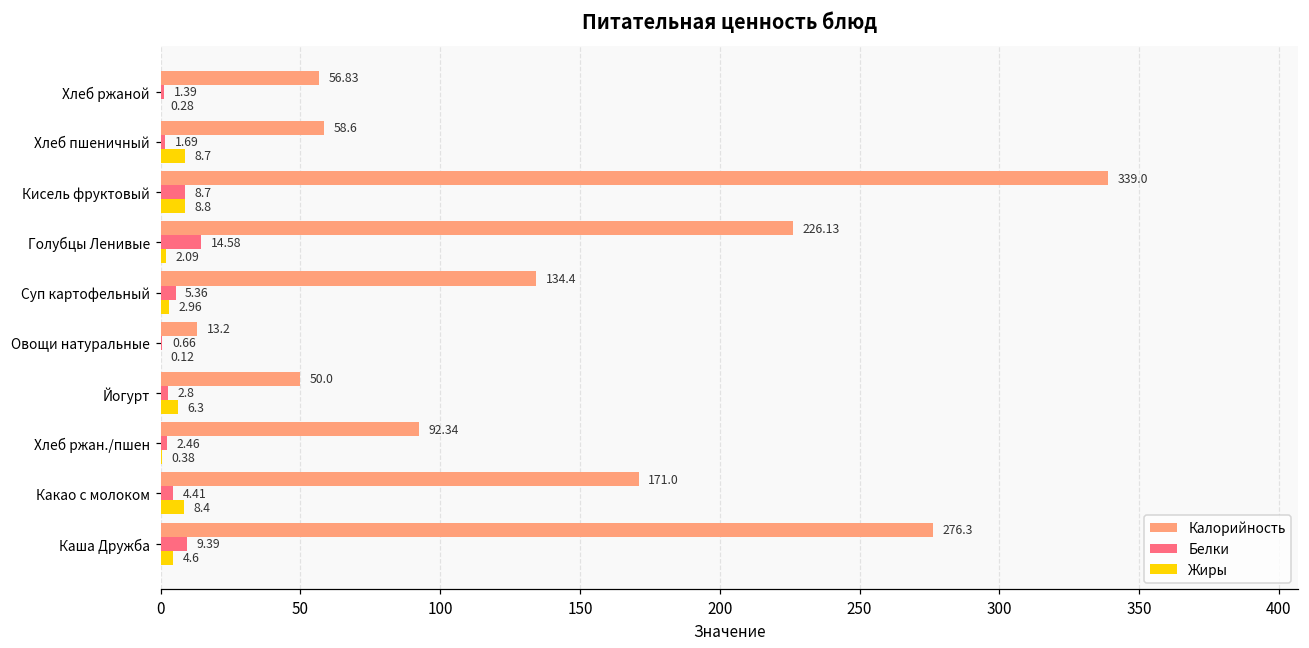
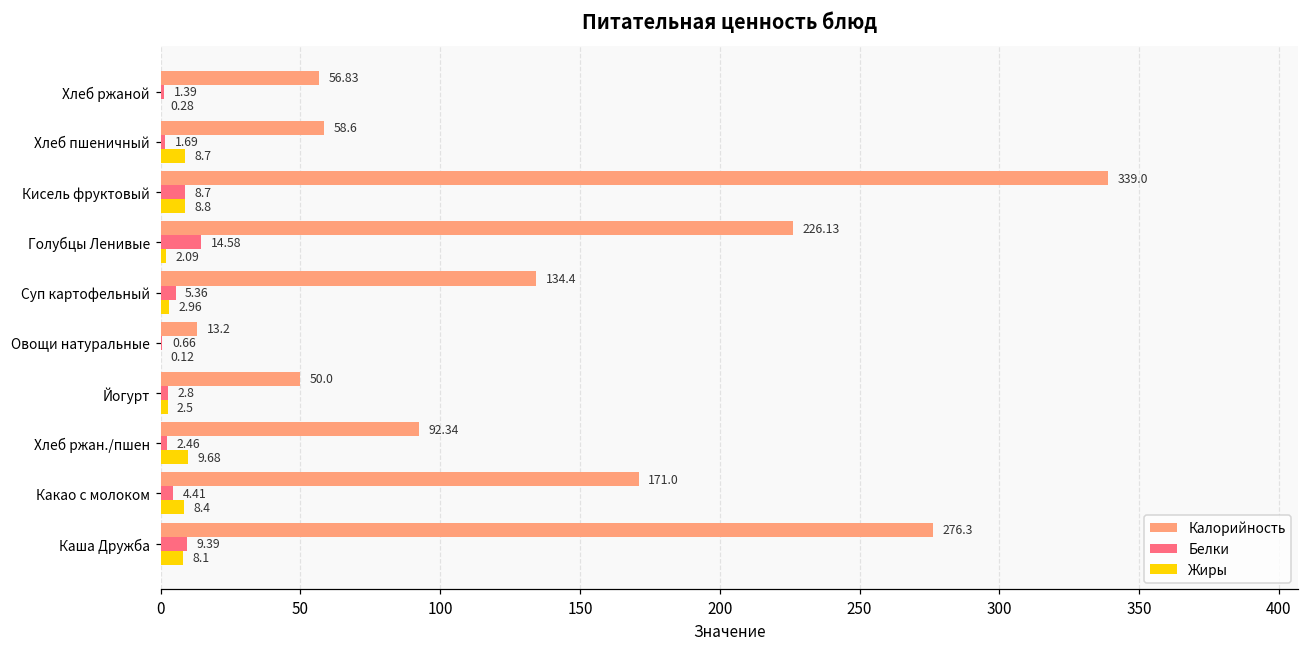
Жиры, Йогурт: 6.3 -> 2.5
Жиры, Хлеб ржан./пшен: 0.38 -> 9.68
Жиры, Каша Дружба: 4.6 -> 8.1
